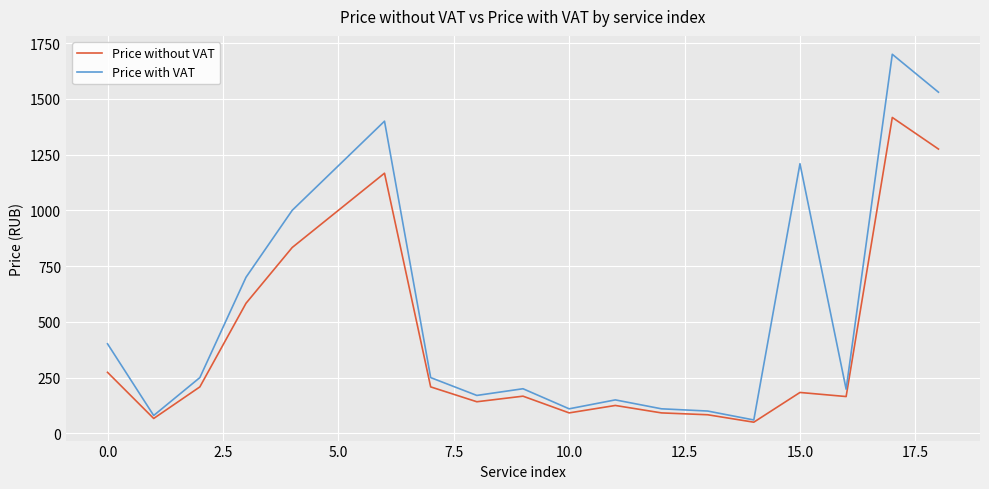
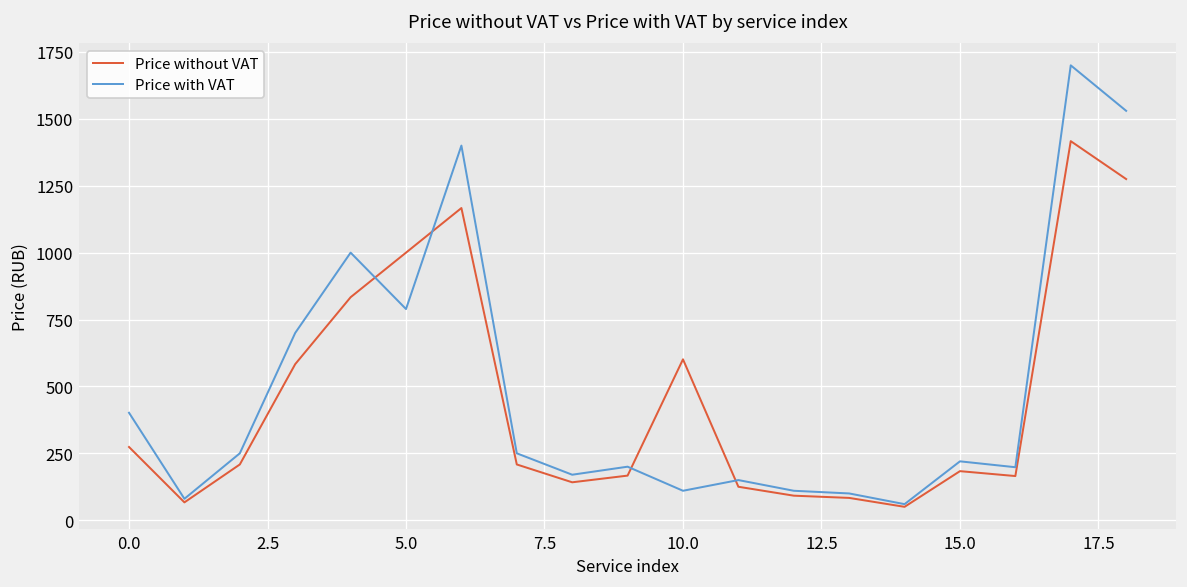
Price with VAT, 5.0: 1200 -> 790
Price without VAT, 10.0: 90 -> 600
Price with VAT, 15.0: 1210 -> 220
